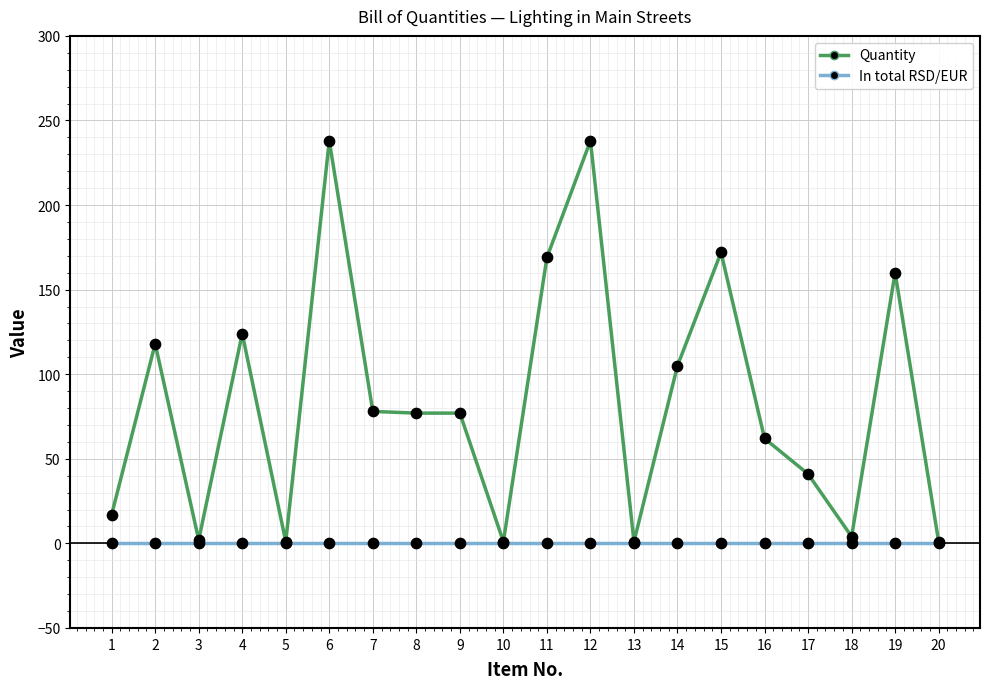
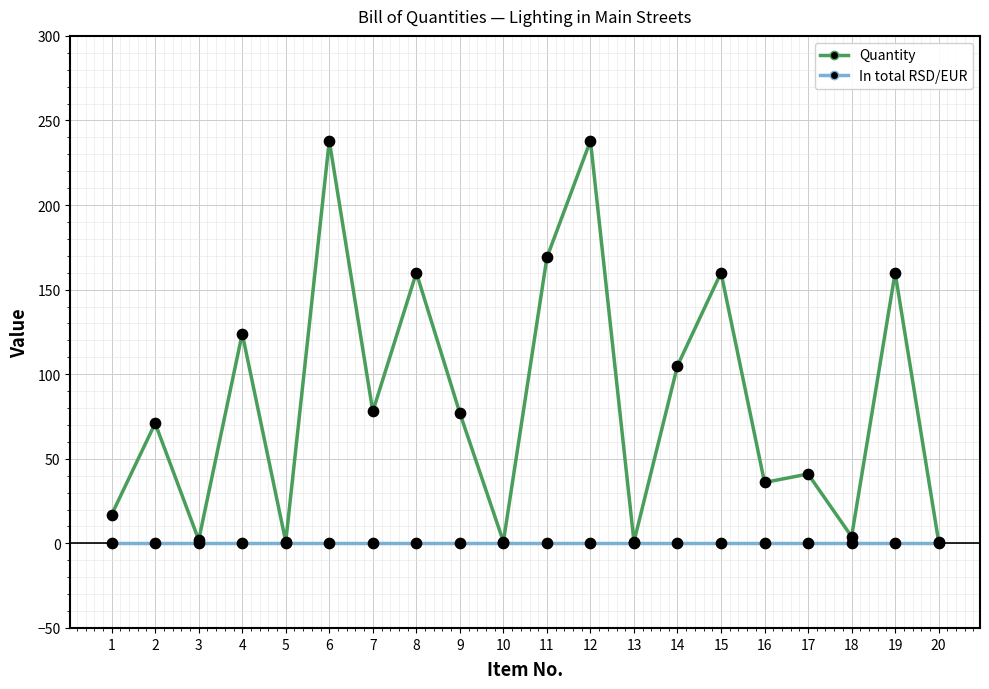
Quantity, 2: 118 -> 71
Quantity, 8: 77 -> 160
Quantity, 15: 172 -> 160
Quantity, 16: 62 -> 36
